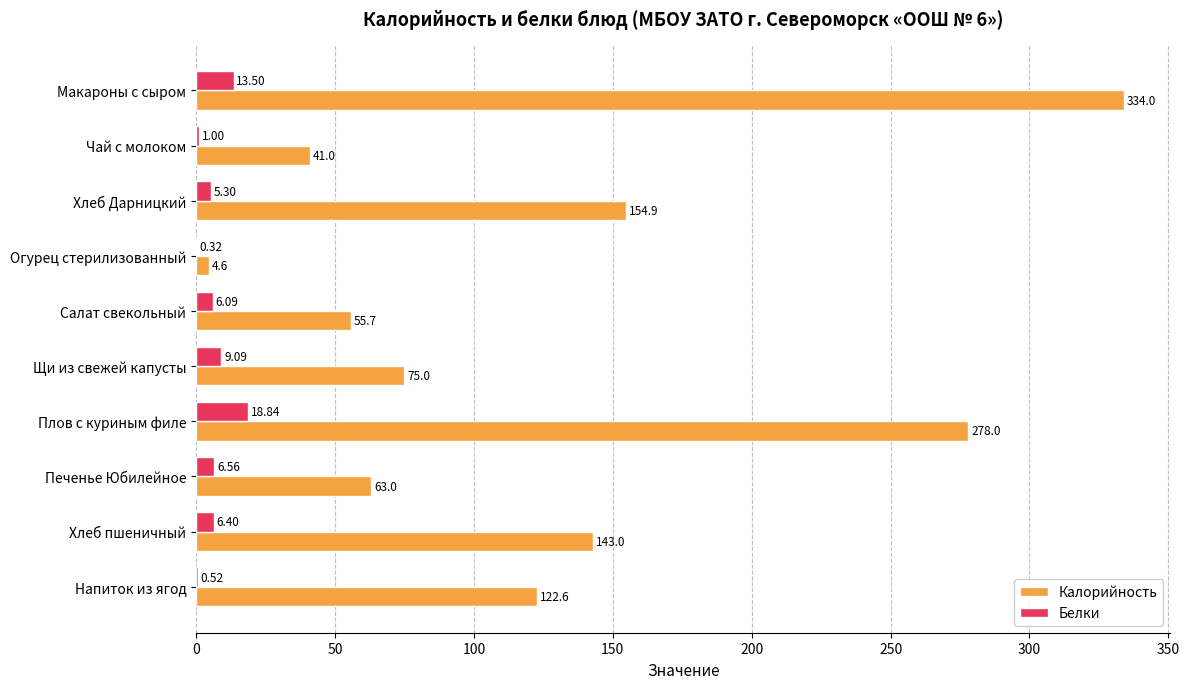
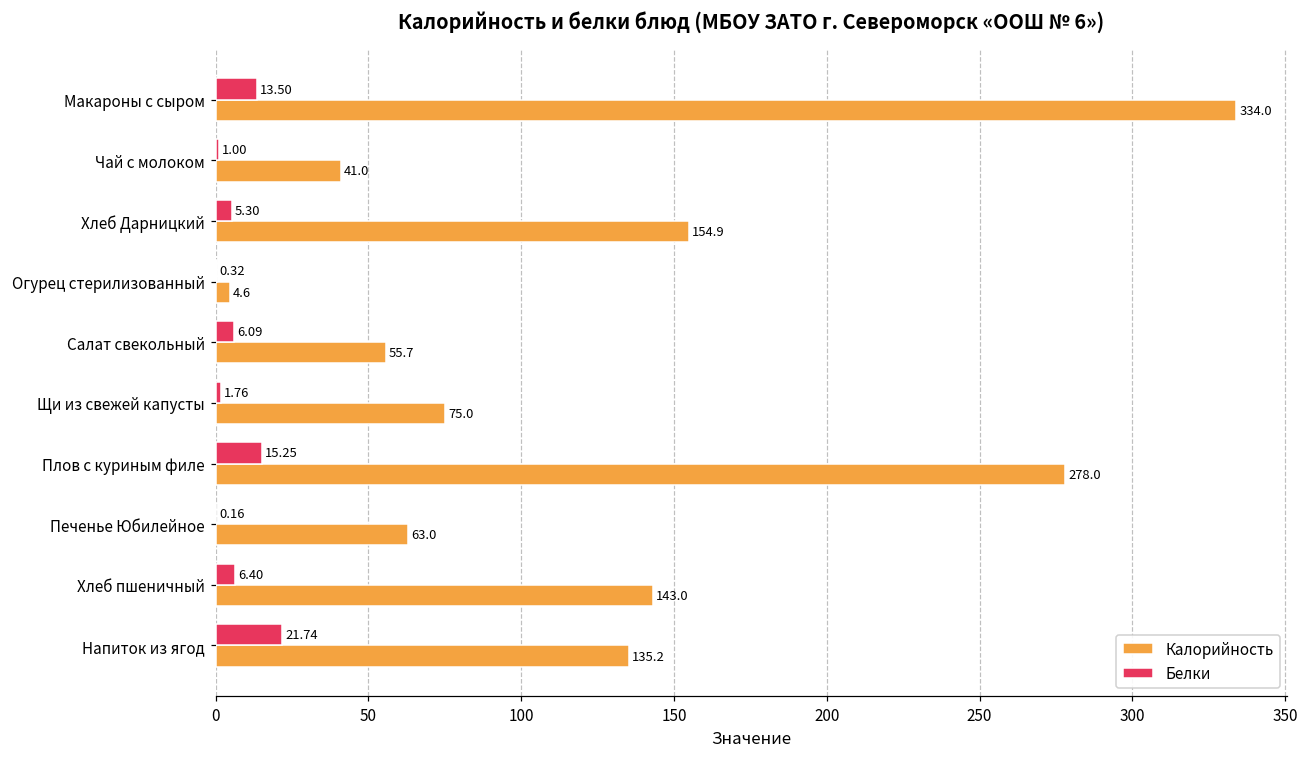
Белки, Щи из свежей капусты: 9.09 -> 1.76
Белки, Плов с куриным филе: 18.84 -> 15.25
Белки, Печенье Юбилейное: 6.56 -> 0.16
Белки, Напиток из ягод: 0.52 -> 21.74
Калорийность, Напиток из ягод: 122.6 -> 135.2
